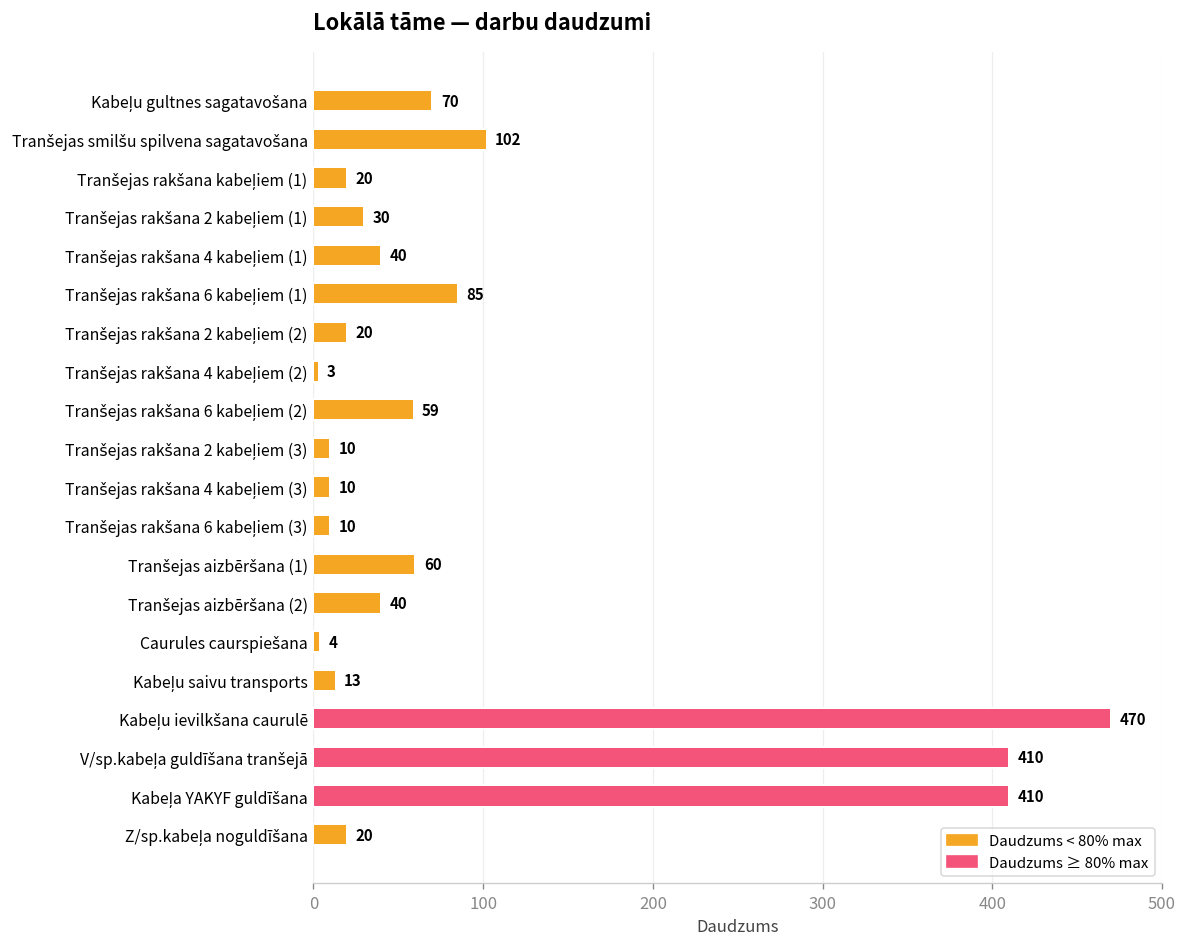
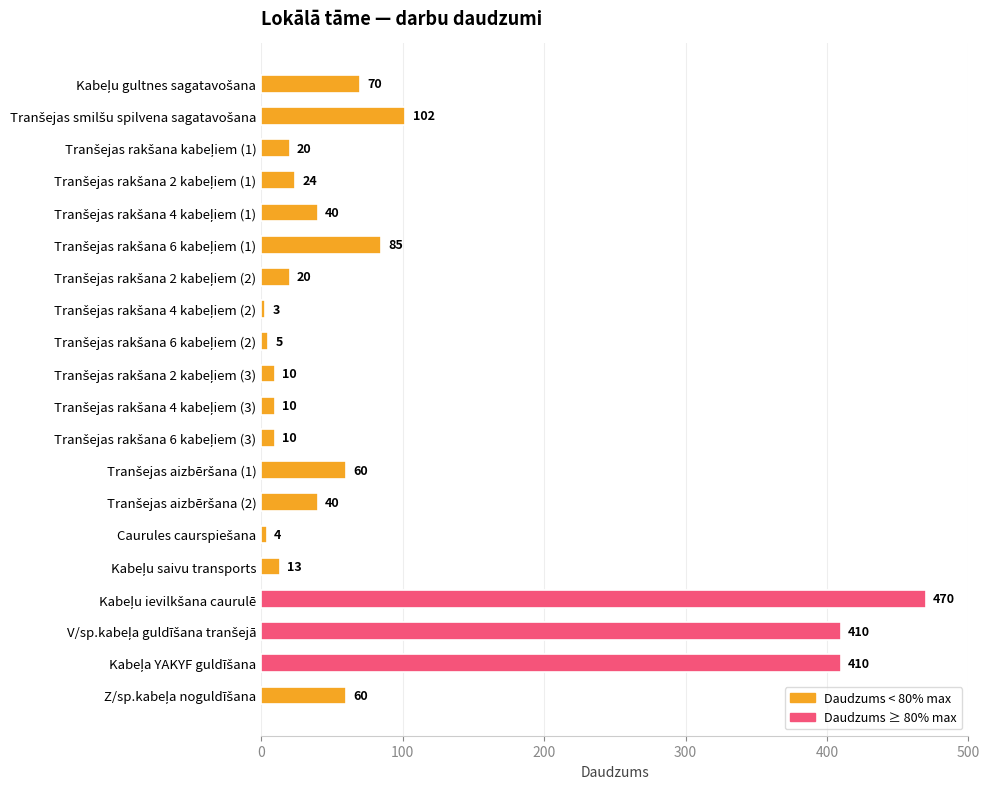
Tranšejas rakšana 2 kabeļiem (1): 30 -> 24
Tranšejas rakšana 6 kabeļiem (2): 59 -> 5
Z/sp.kabeļa noguldīšana: 20 -> 60
